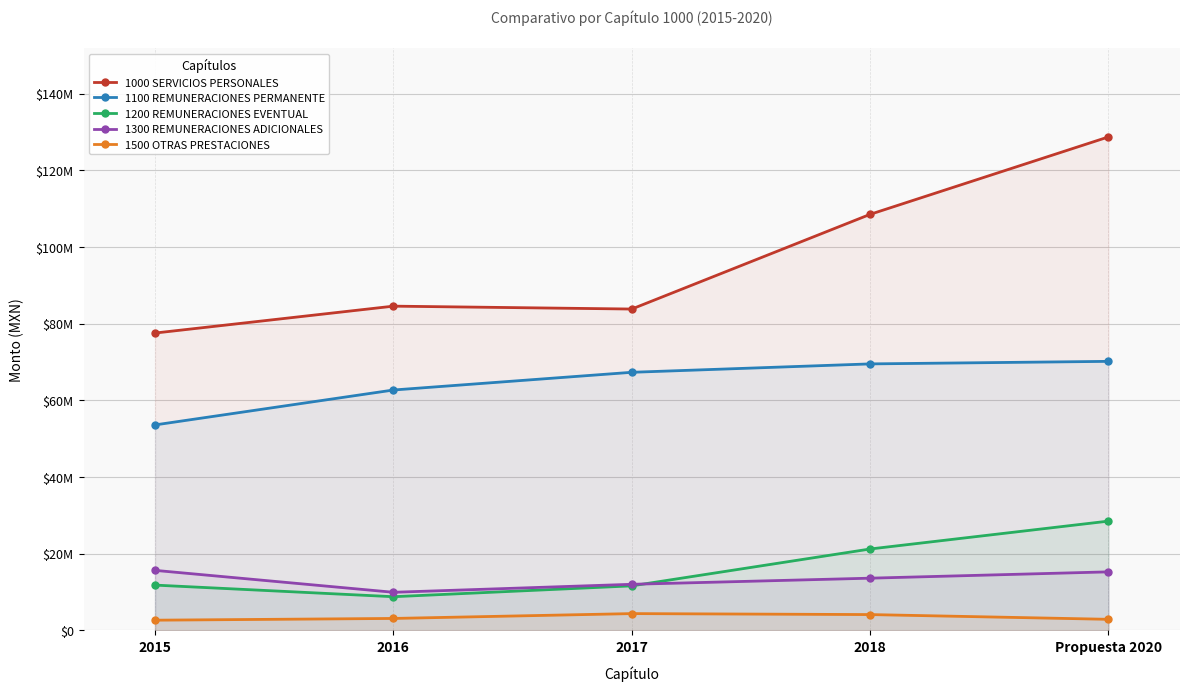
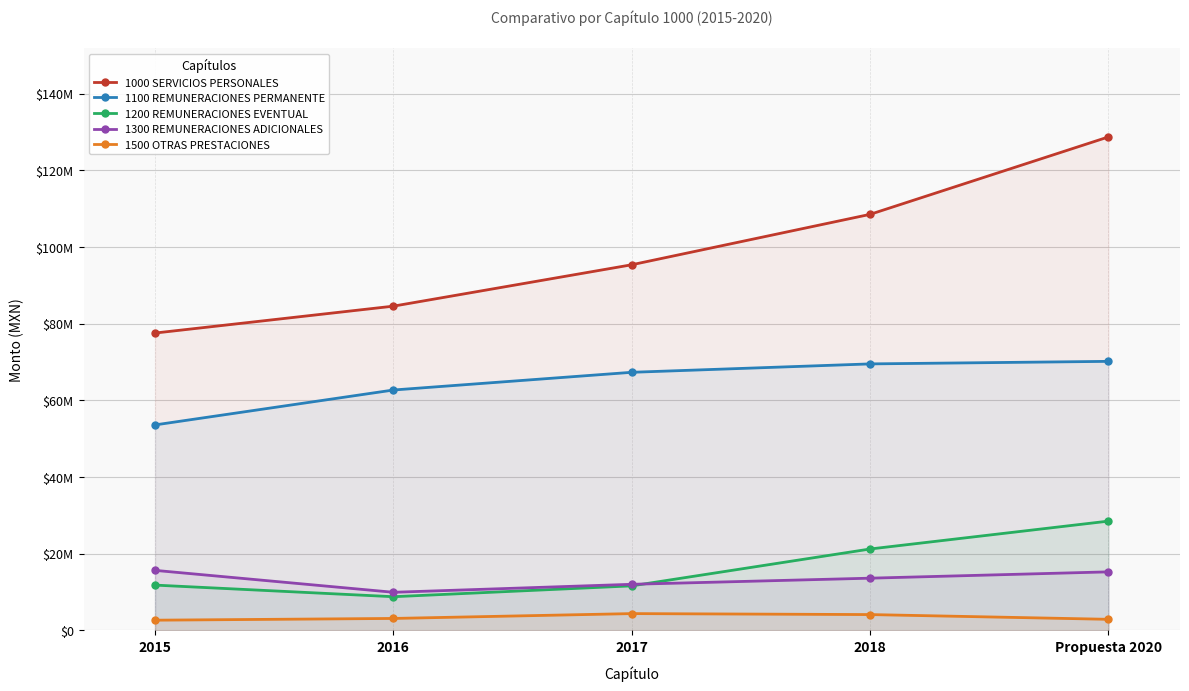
1000 SERVICIOS PERSONALES, 2017: $84000000 -> $95000000
